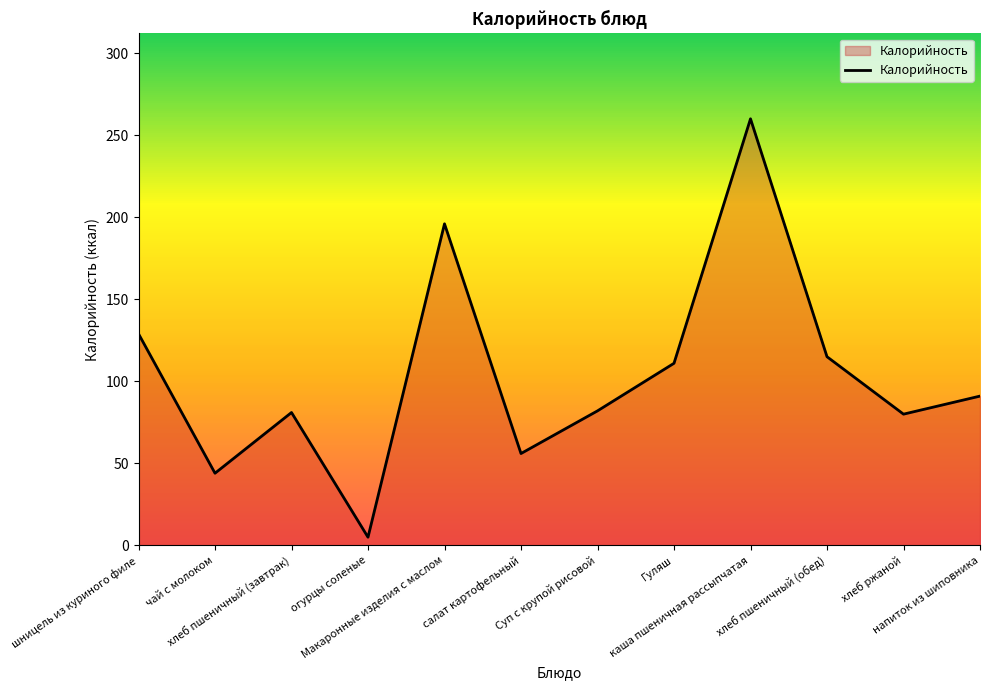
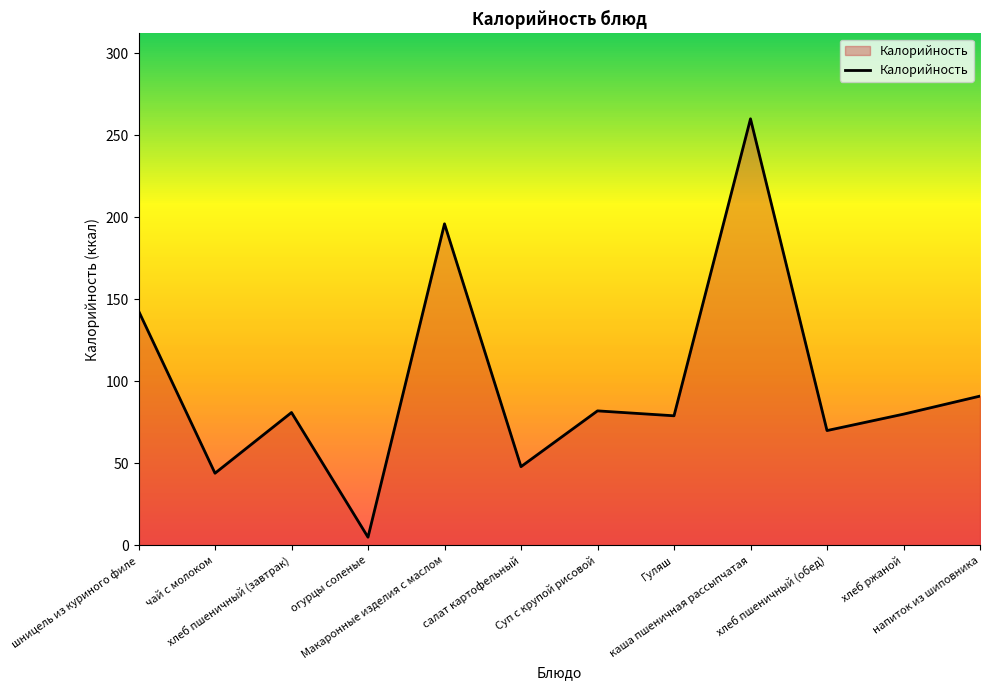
шницель из куриного филе: 129 -> 143
салат картофельный: 56 -> 48
Гуляш: 111 -> 79
хлеб пшеничный (обед): 115 -> 70
